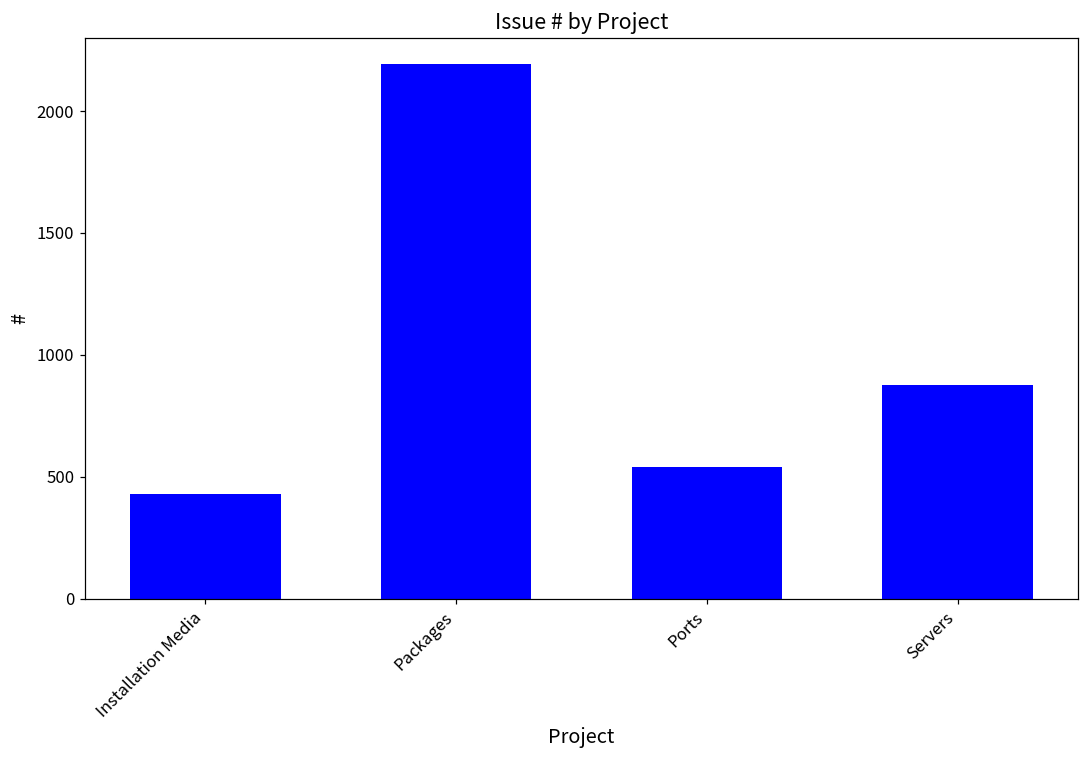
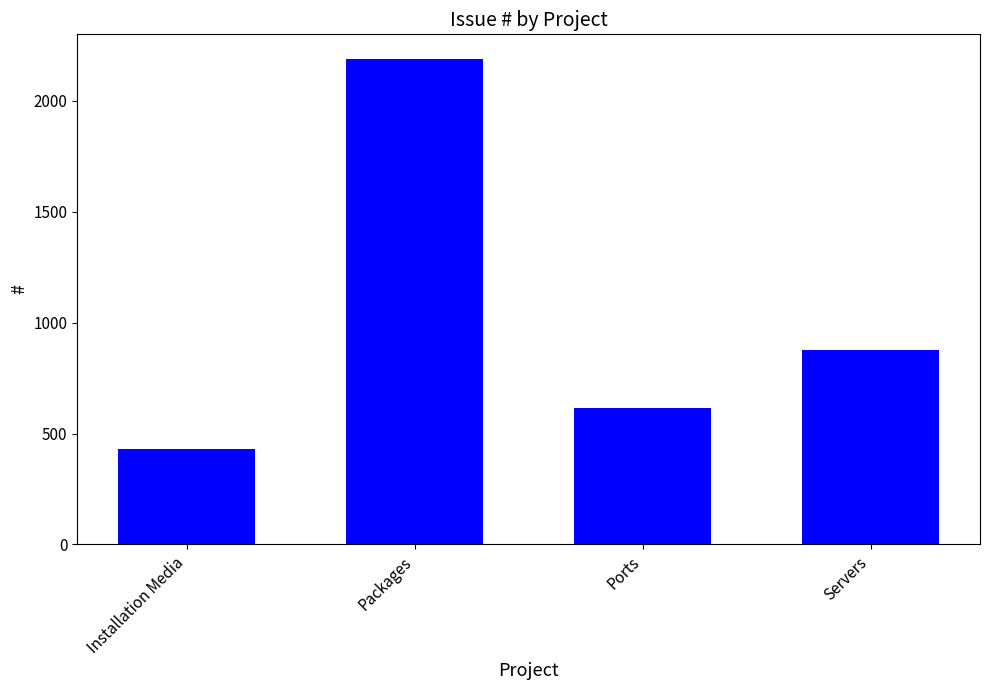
Ports: 540 -> 610
